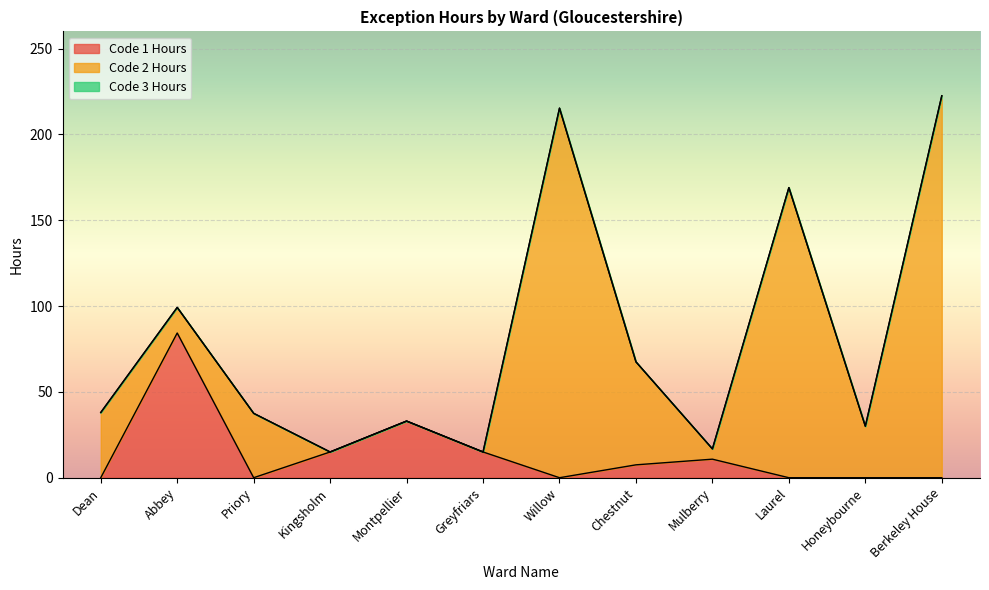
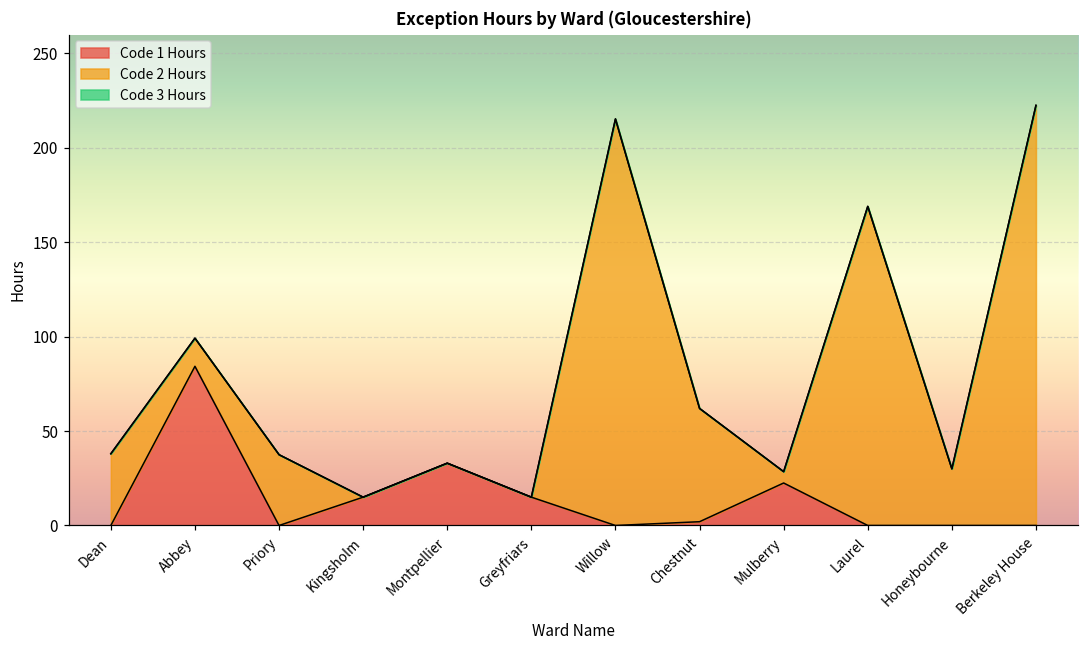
Code 1 Hours, Chestnut: 8 -> 2
Code 1 Hours, Mulberry: 11 -> 23
